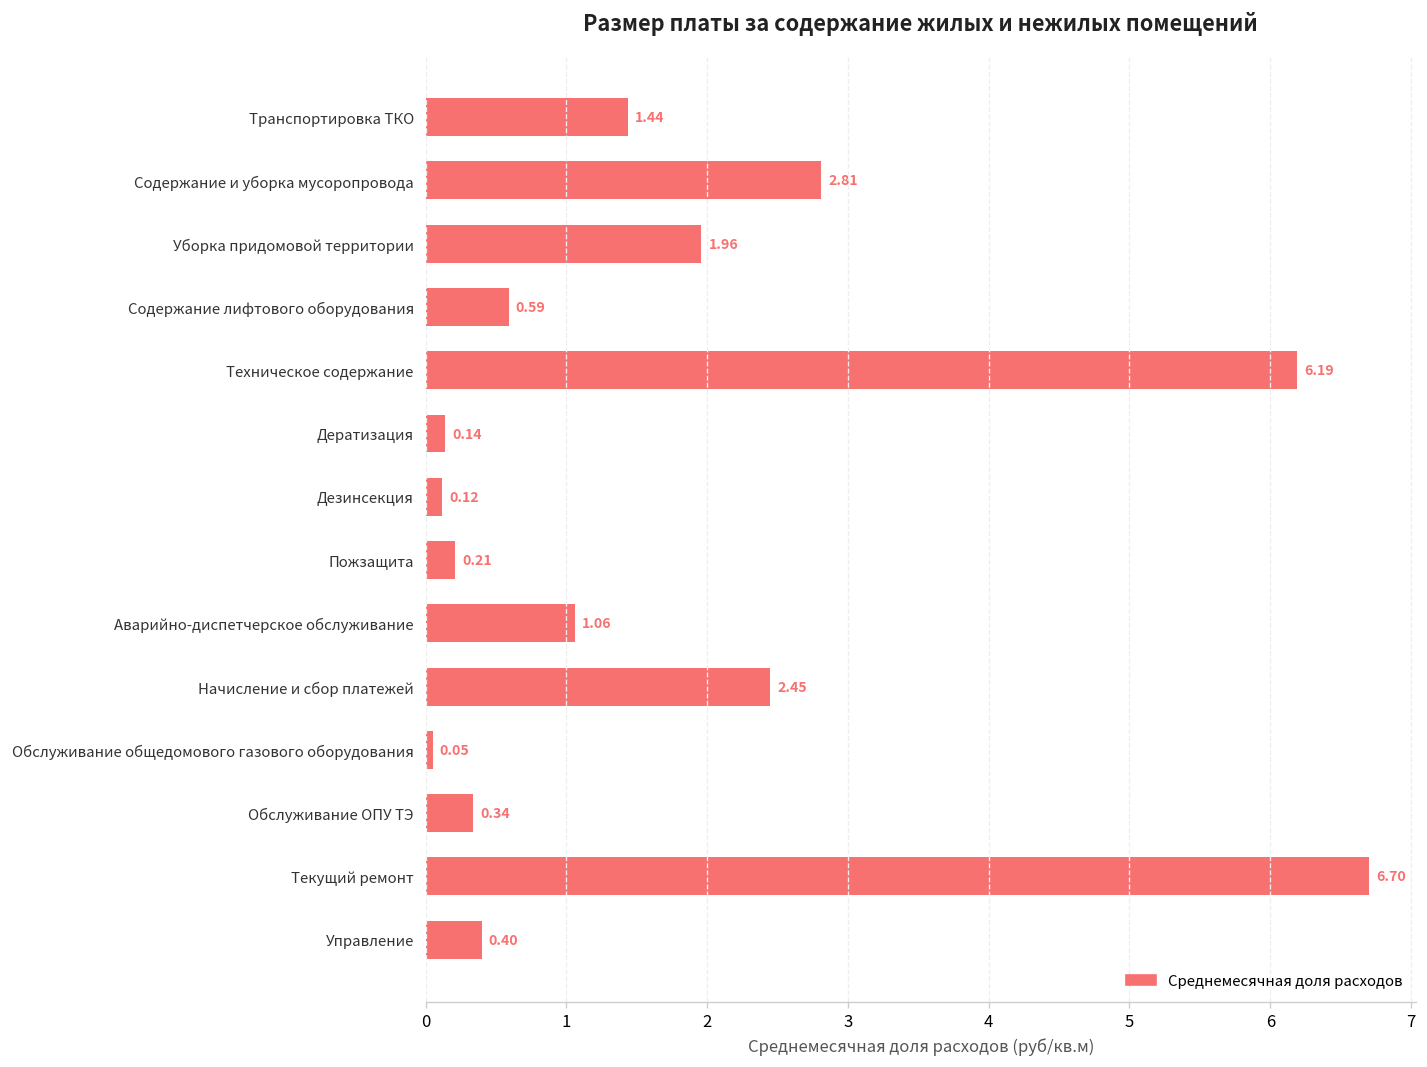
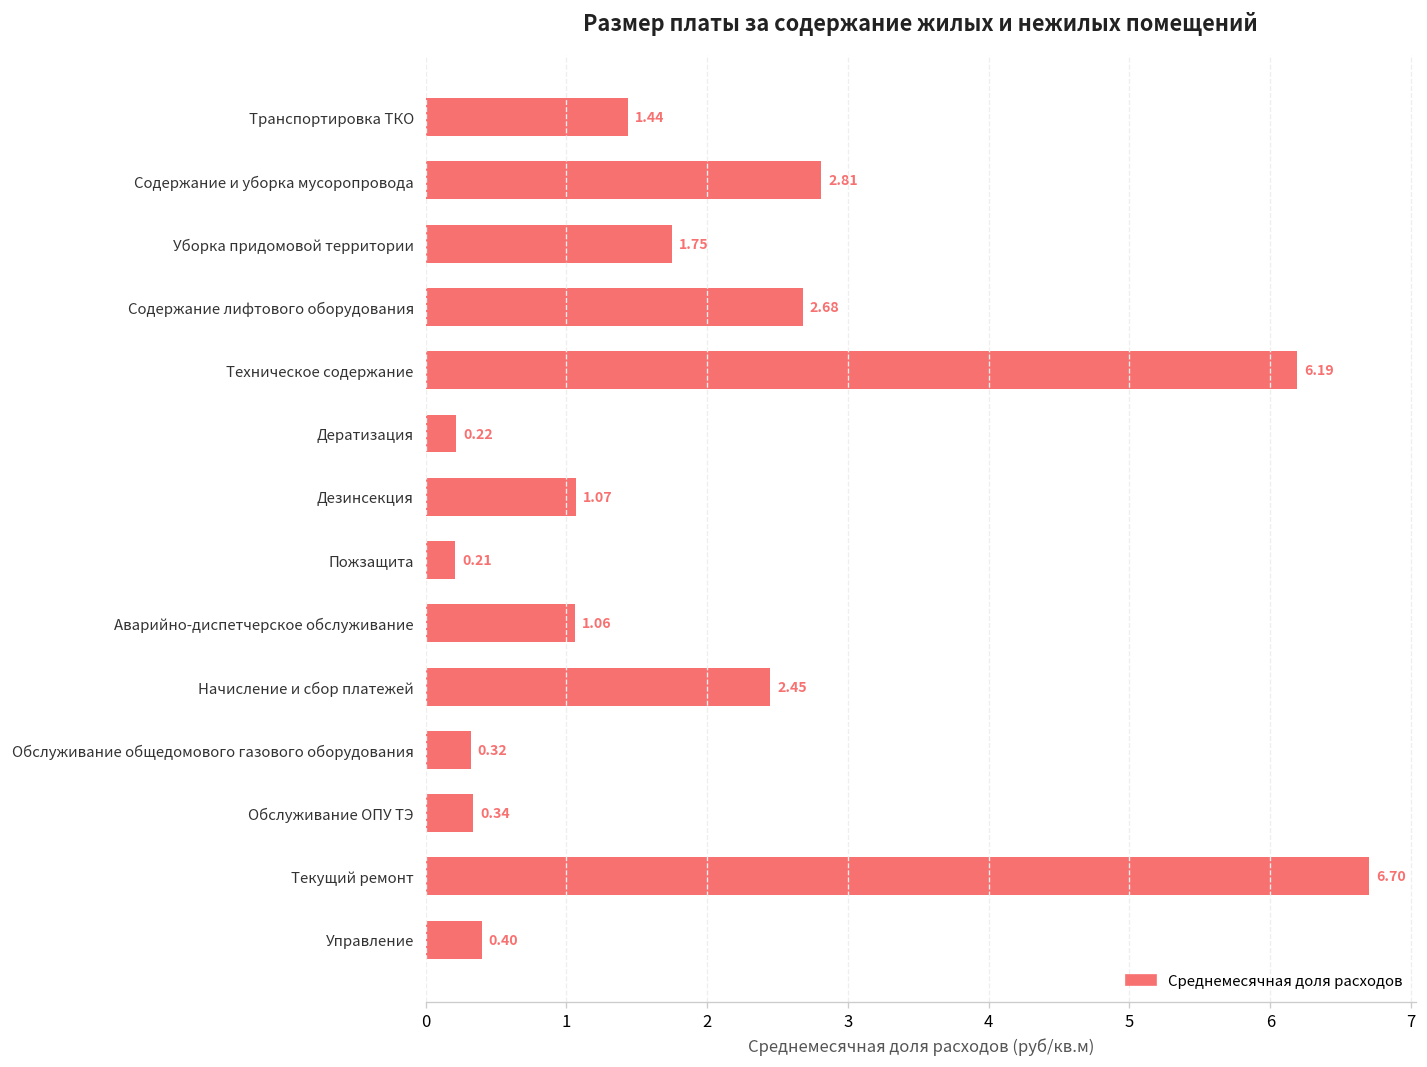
Уборка придомовой территории: 1.96 -> 1.75
Содержание лифтового оборудования: 0.59 -> 2.68
Дератизация: 0.14 -> 0.22
Дезинсекция: 0.12 -> 1.07
Обслуживание общедомового газового оборудования: 0.05 -> 0.32
